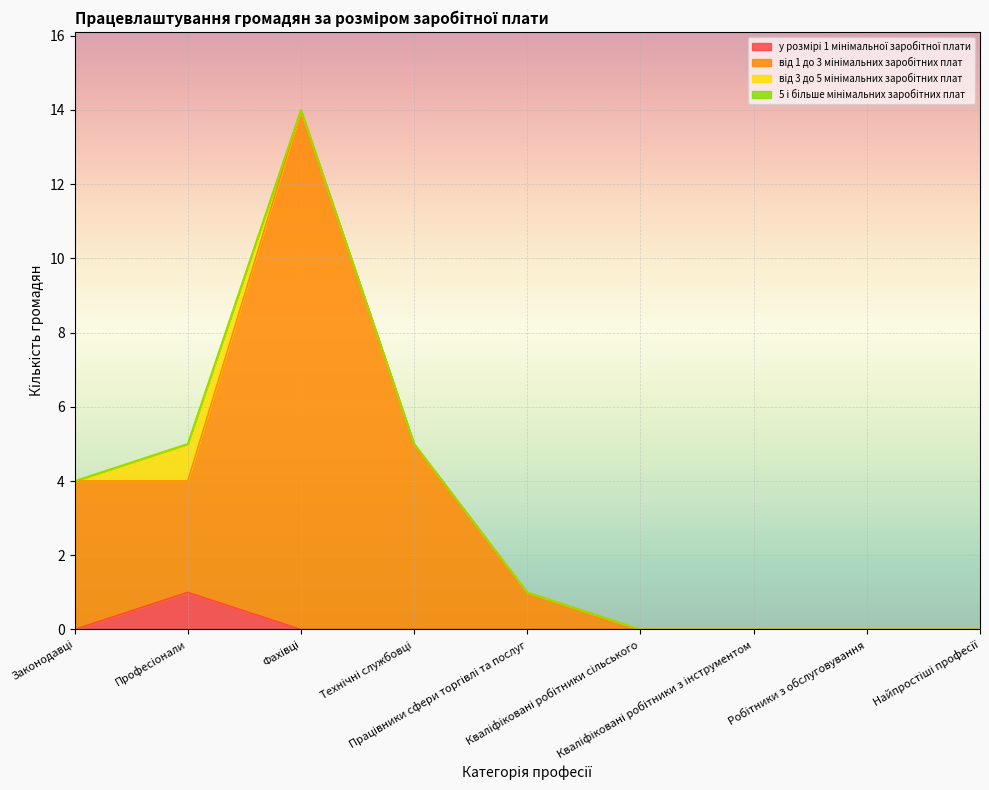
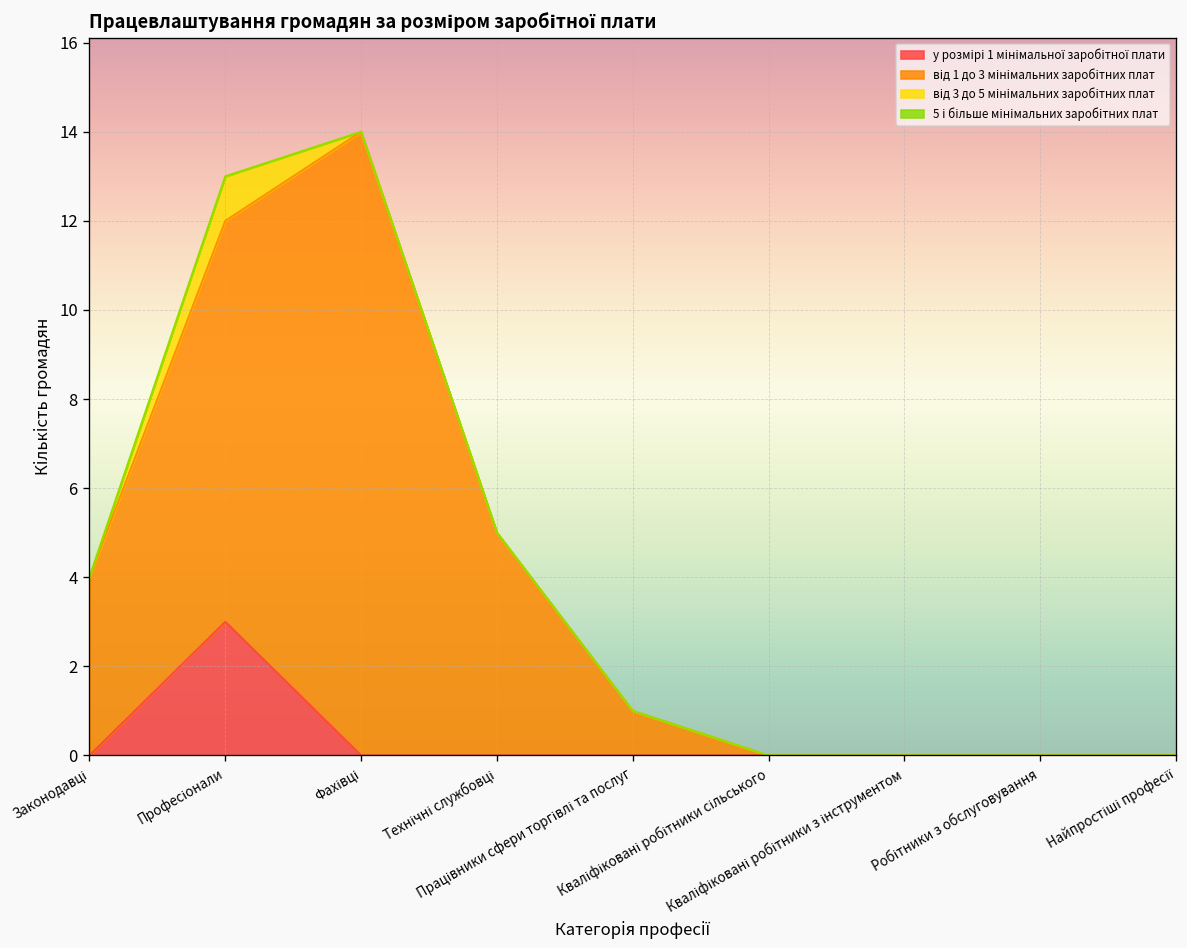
у розмірі 1 мінімальної заробітної плати, Професіонали: 1 -> 3
від 1 до 3 мінімальних заробітних плат, Професіонали: 3 -> 9
